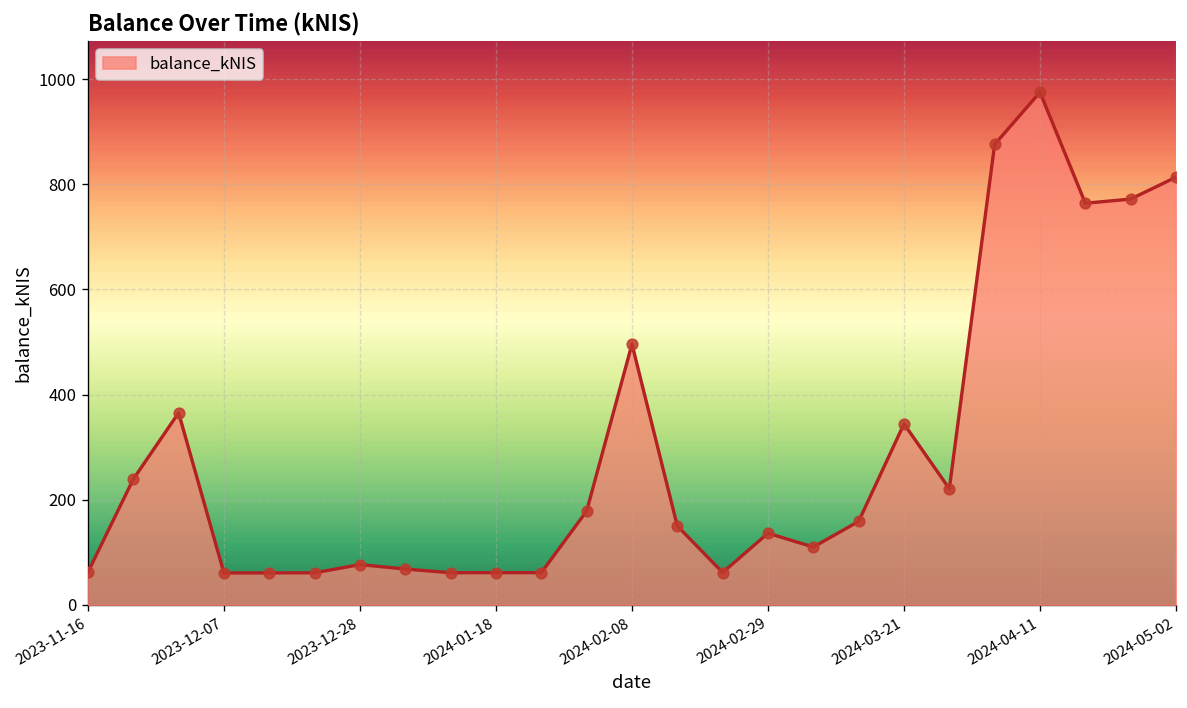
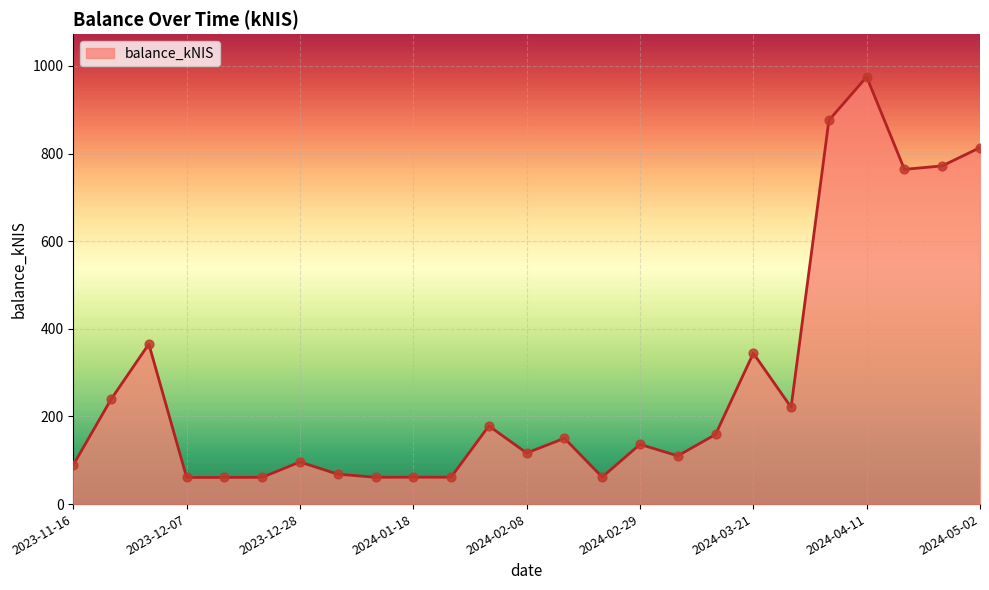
2023-11-16: 60 -> 90
2023-12-28: 80 -> 100
2024-02-08: 500 -> 120
